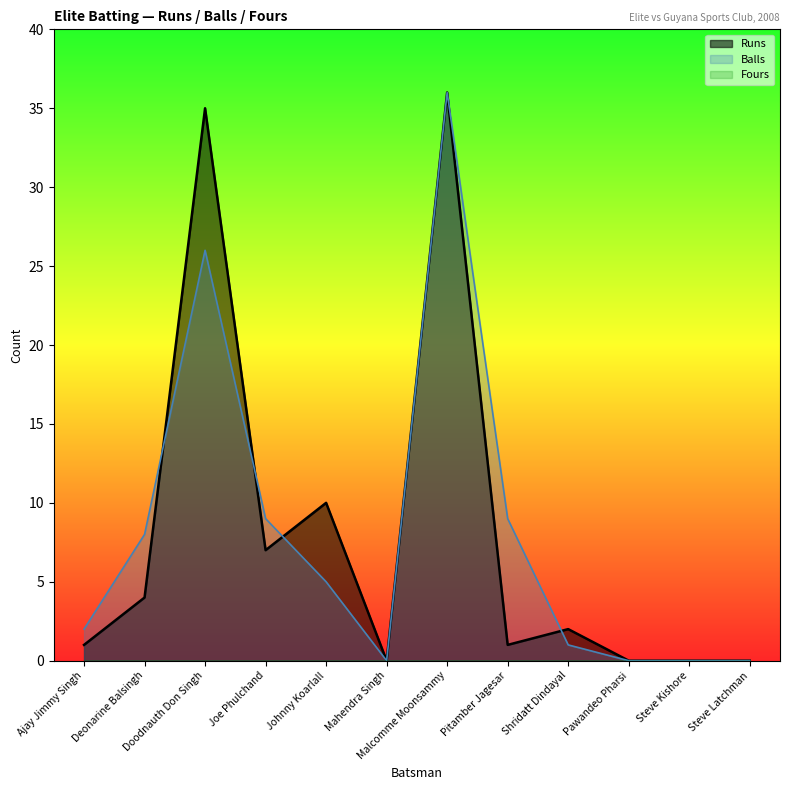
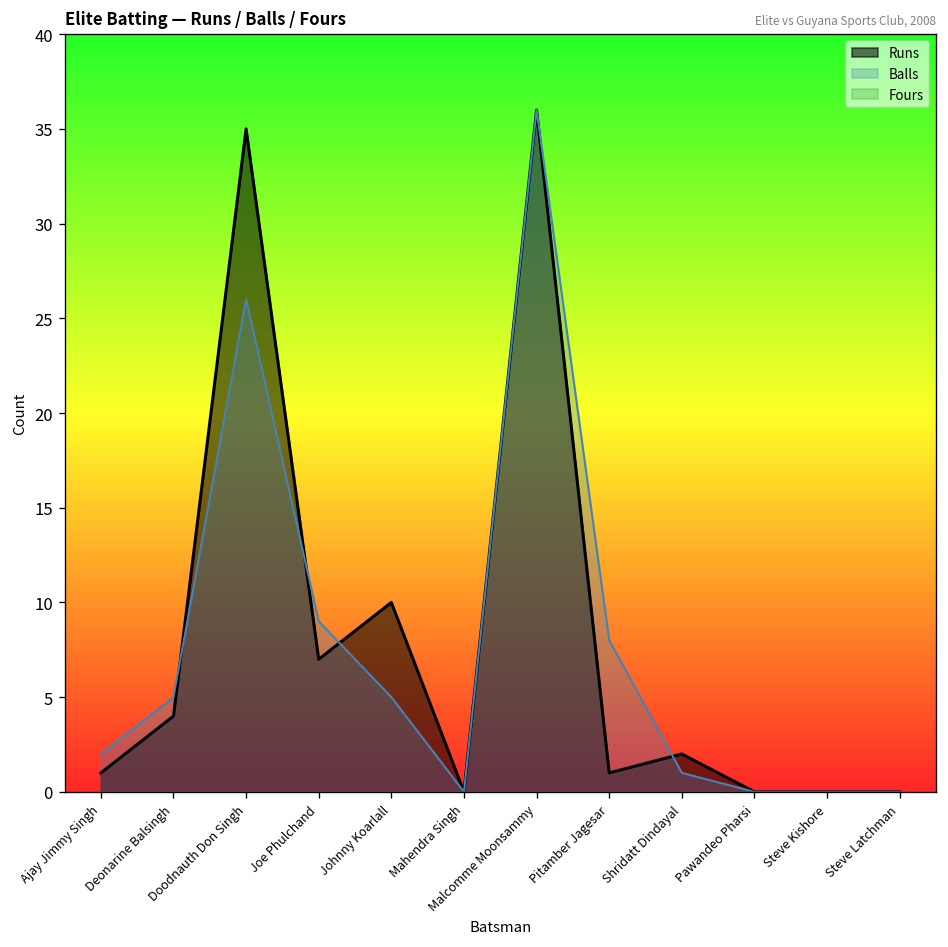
Balls, Deonarine Balsingh: 8 -> 5
Balls, Pitamber Jagesar: 9 -> 8
